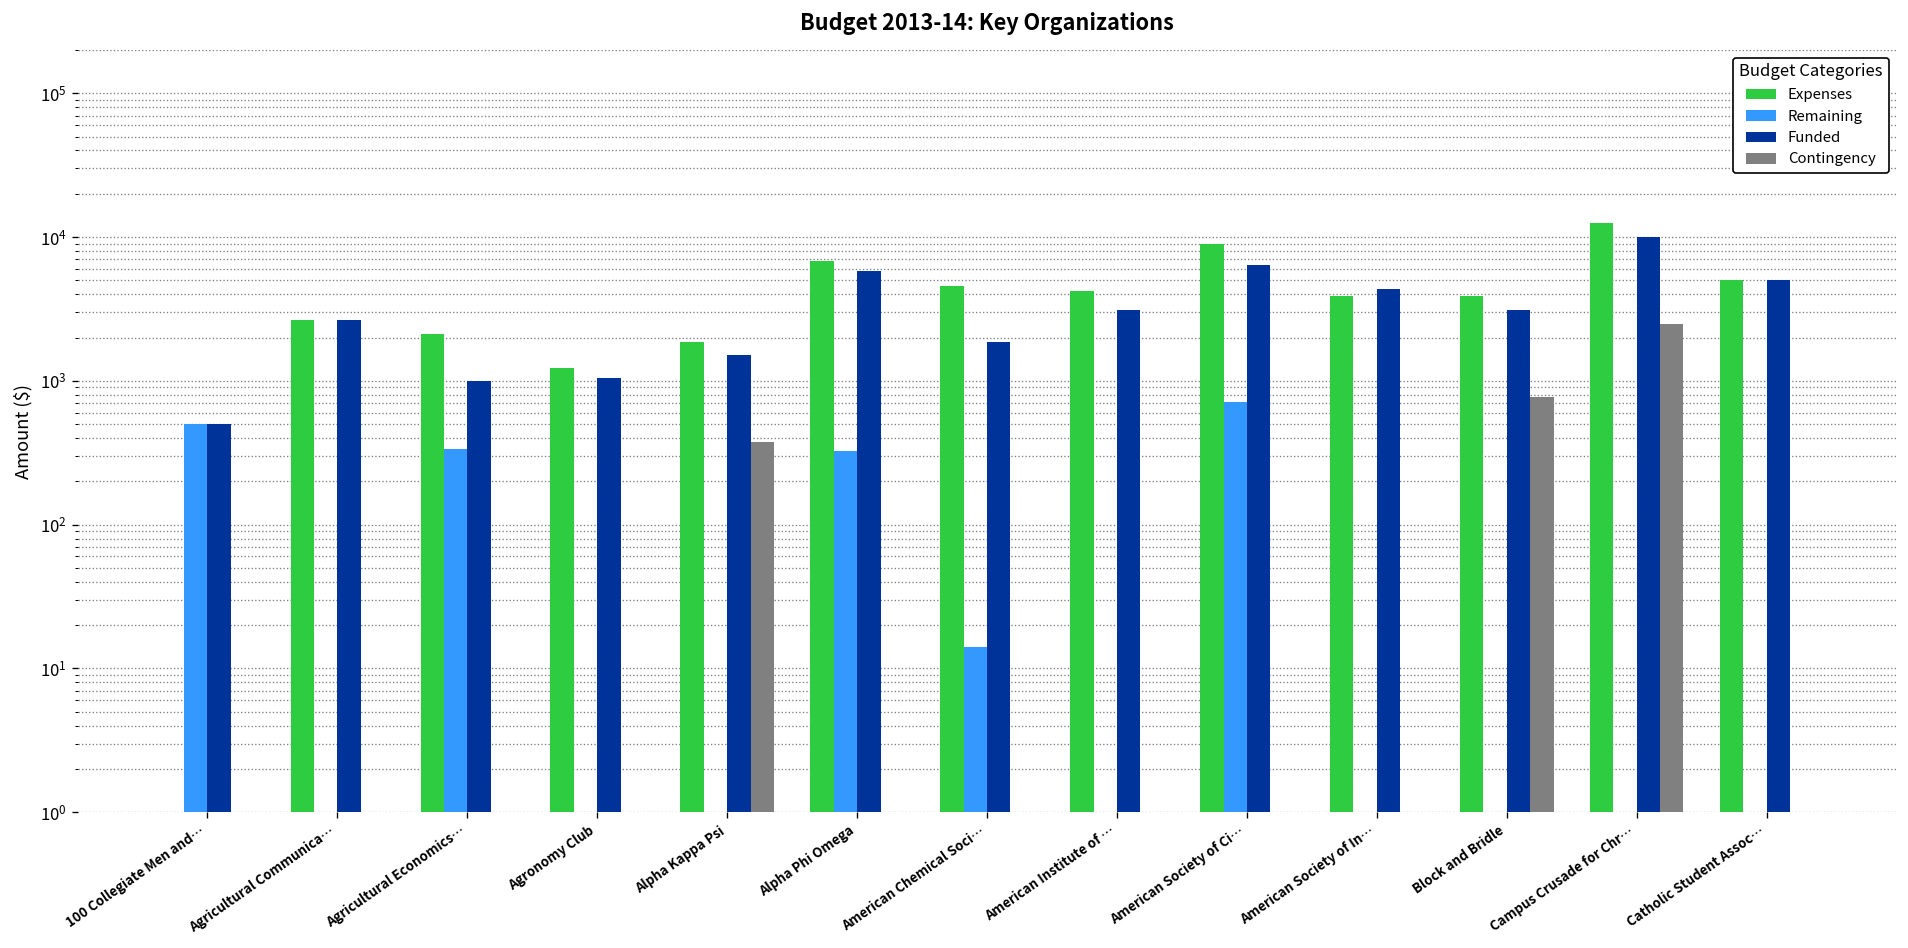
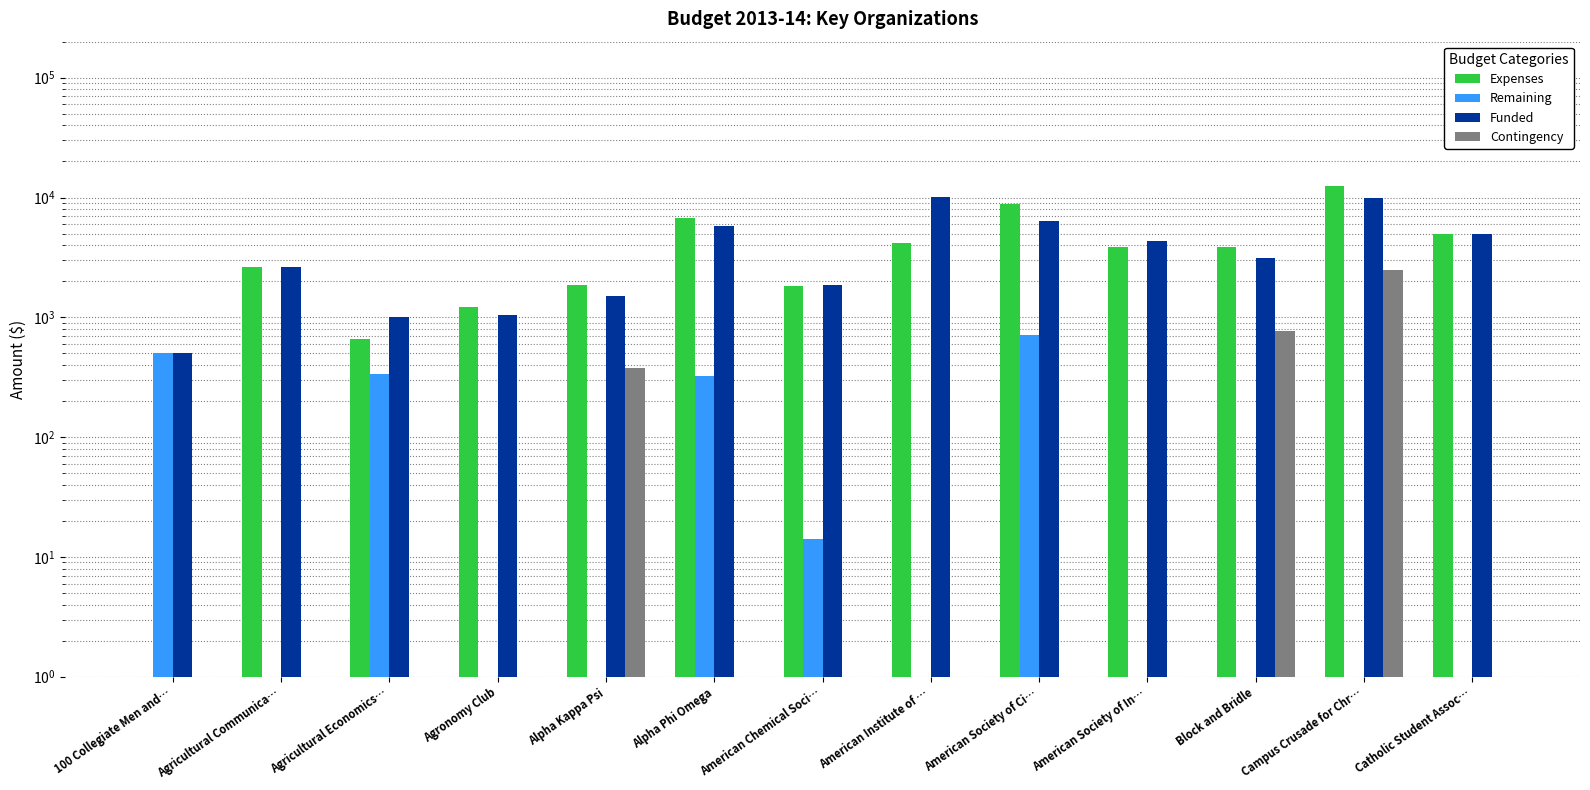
Expenses, Agricultural Economics…: 2100 -> 700
Expenses, American Chemical Soci…: 4600 -> 1800
Funded, American Institute of …: 3100 -> 10000
